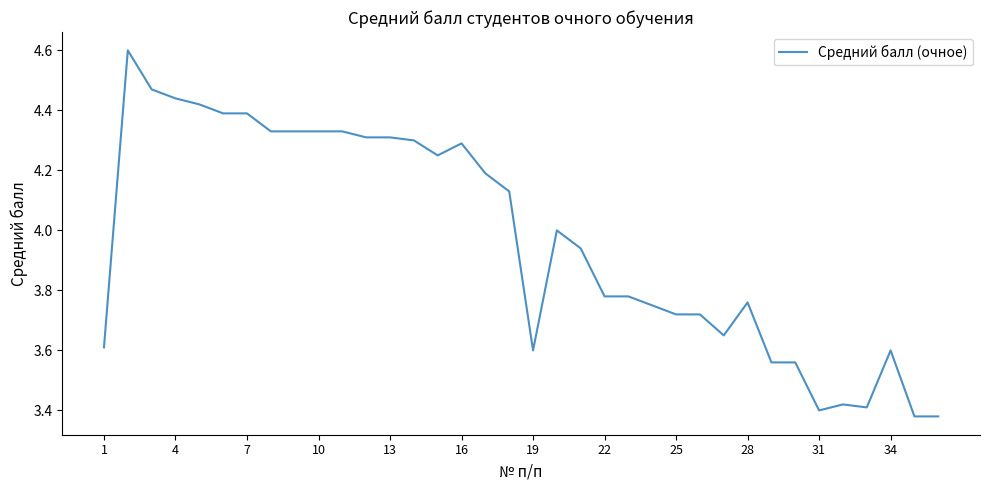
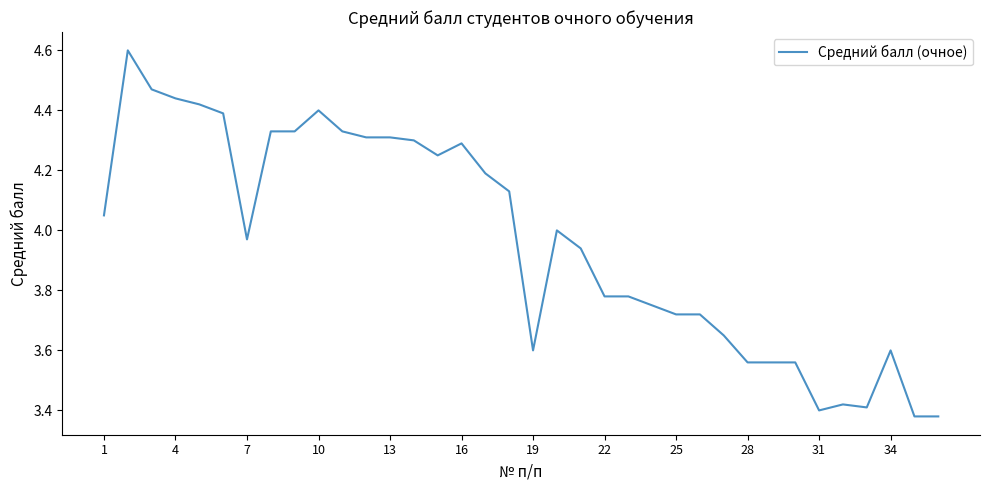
1: 3.61 -> 4.05
7: 4.39 -> 3.97
10: 4.33 -> 4.40
28: 3.76 -> 3.56
